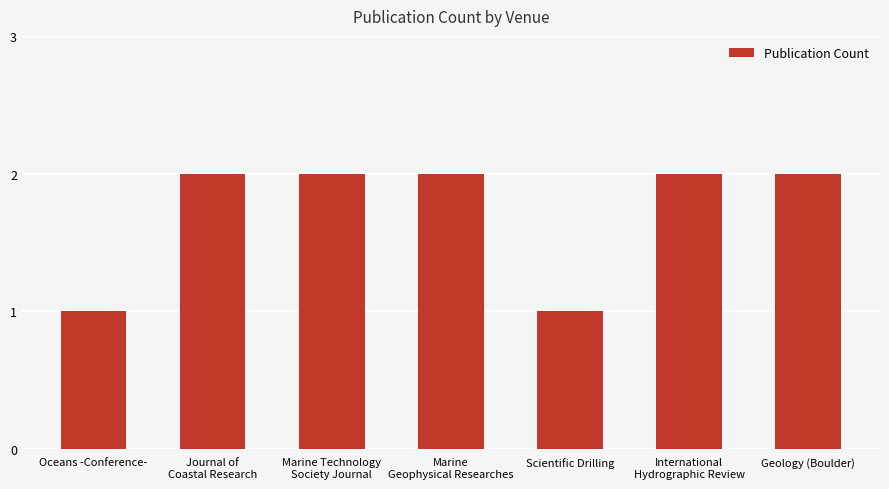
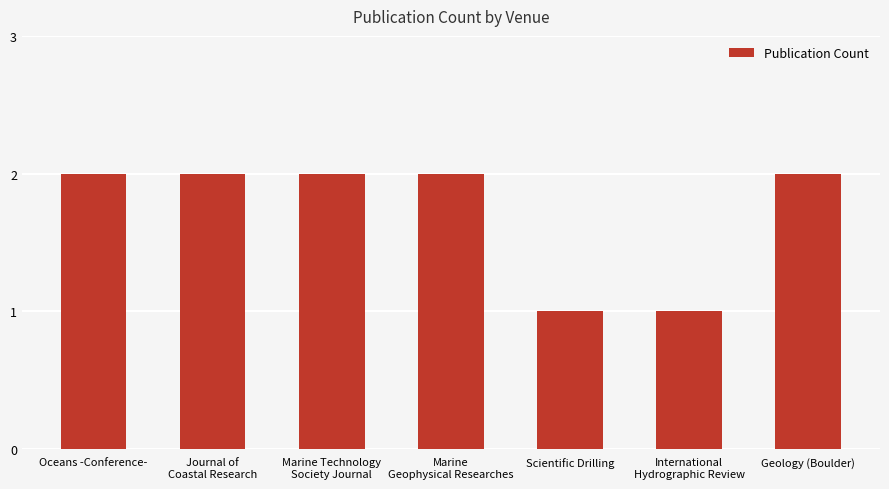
Oceans -Conference-: 1 -> 2
International Hydrographic Review: 2 -> 1
